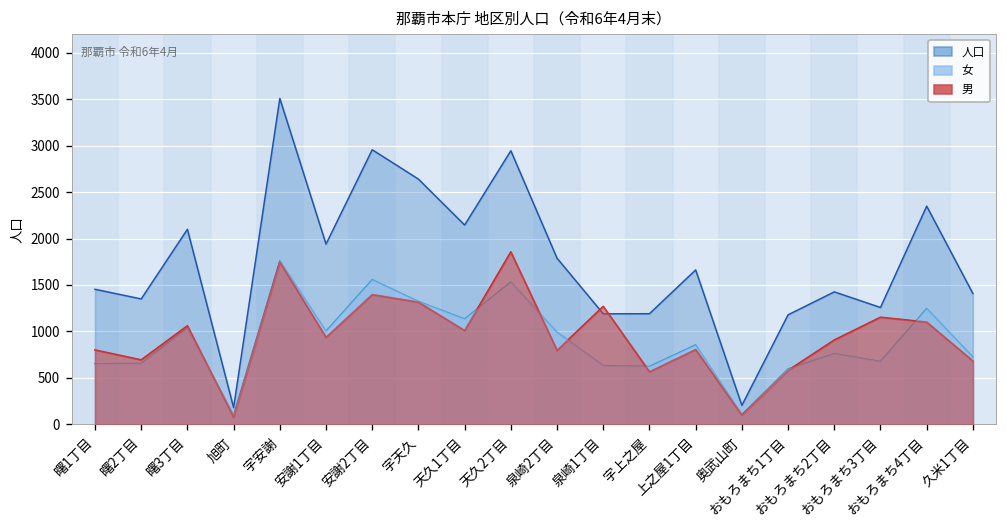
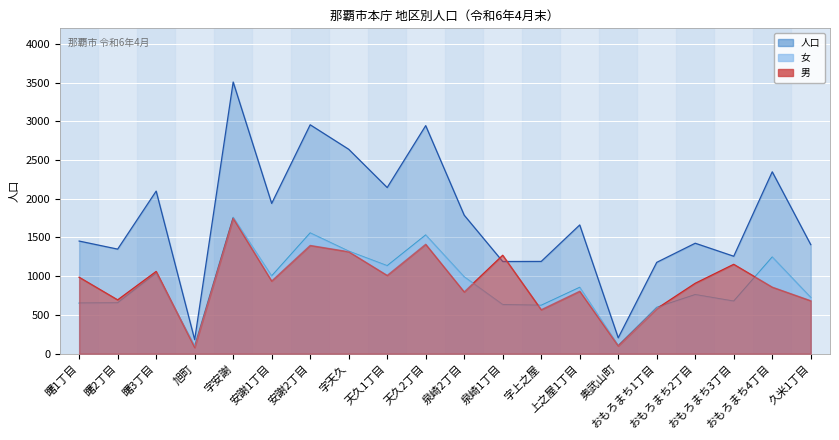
男, 曙1丁目: 800 -> 1000
男, 天久2丁目: 1900 -> 1400
男, おもろまち4丁目: 1100 -> 900
